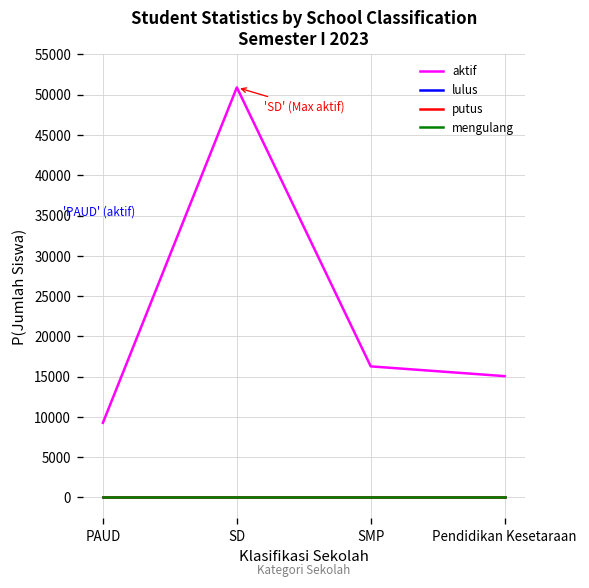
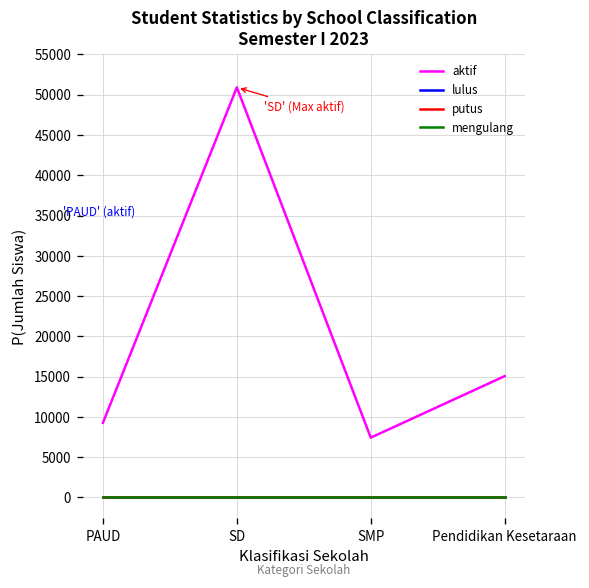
aktif, SMP: 16000 -> 7000
